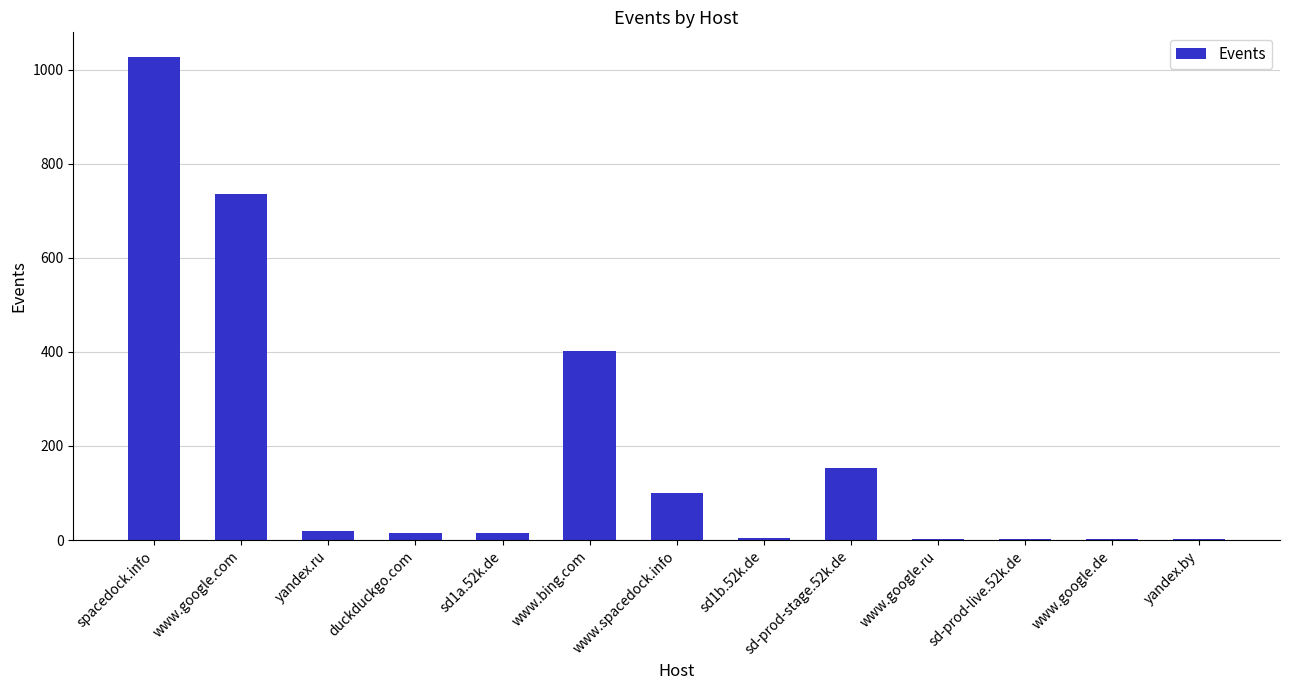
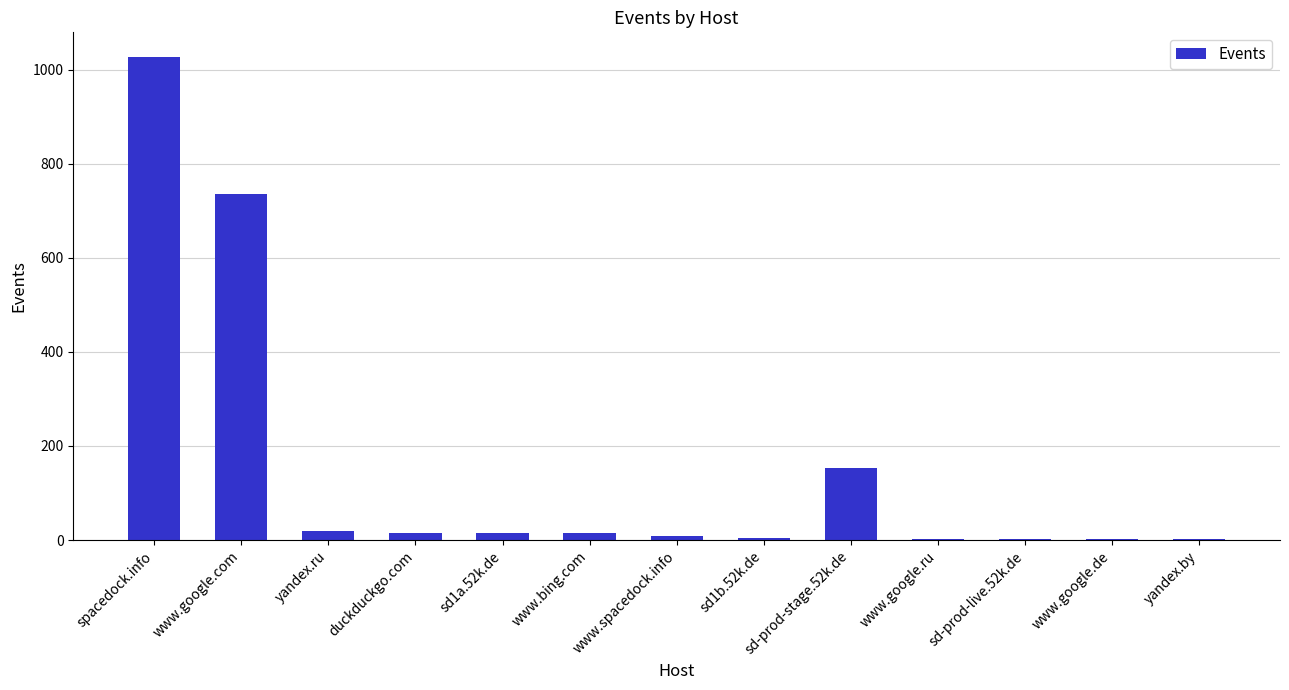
www.bing.com: 400 -> 10
www.spacedock.info: 100 -> 10
